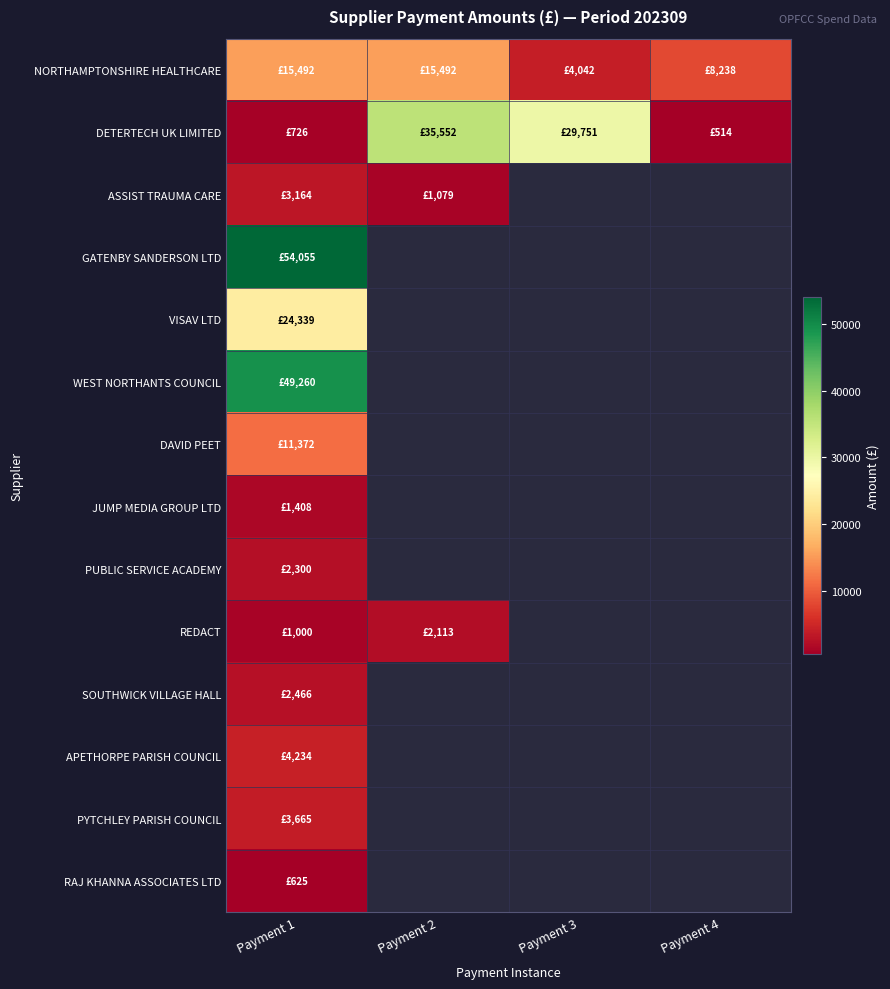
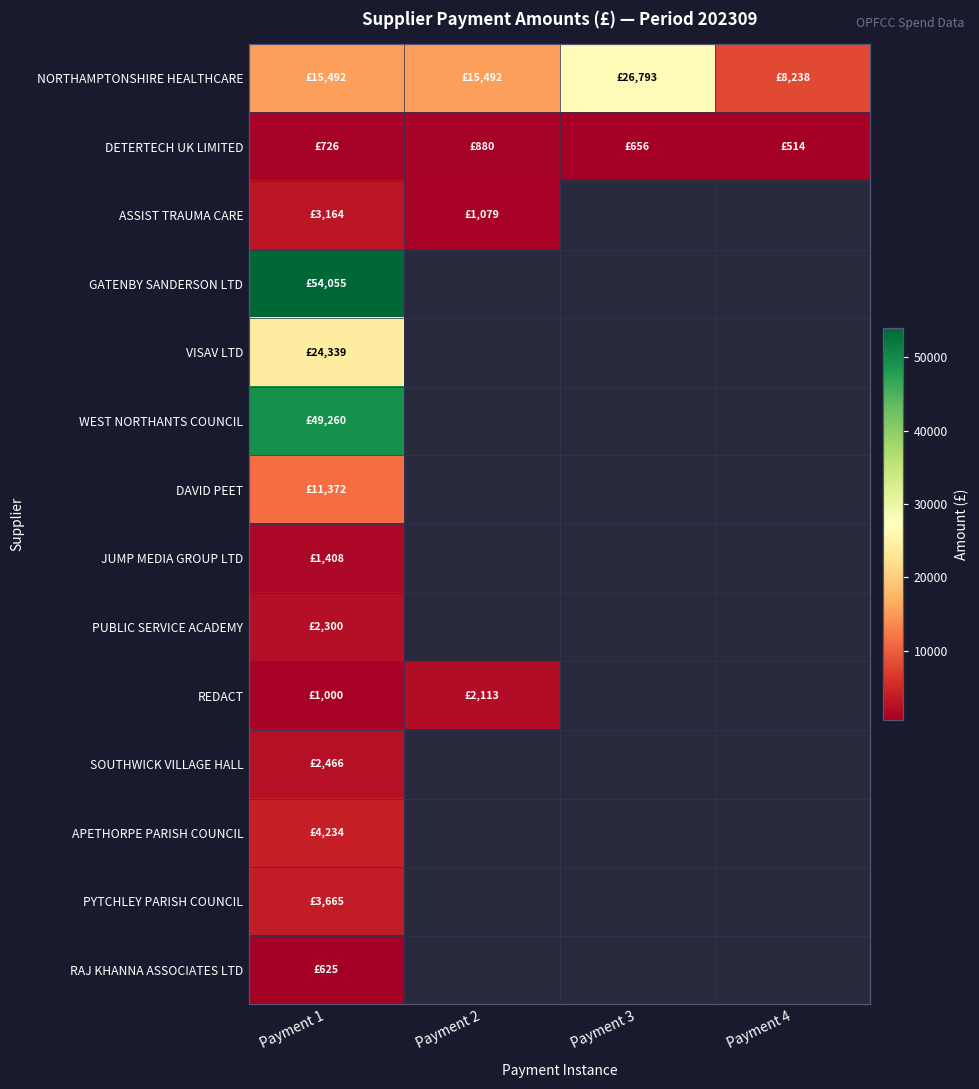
NORTHAMPTONSHIRE HEALTHCARE, Payment 3: £4,042 -> £26,793
DETERTECH UK LIMITED, Payment 2: £35,552 -> £880
DETERTECH UK LIMITED, Payment 3: £29,751 -> £656
